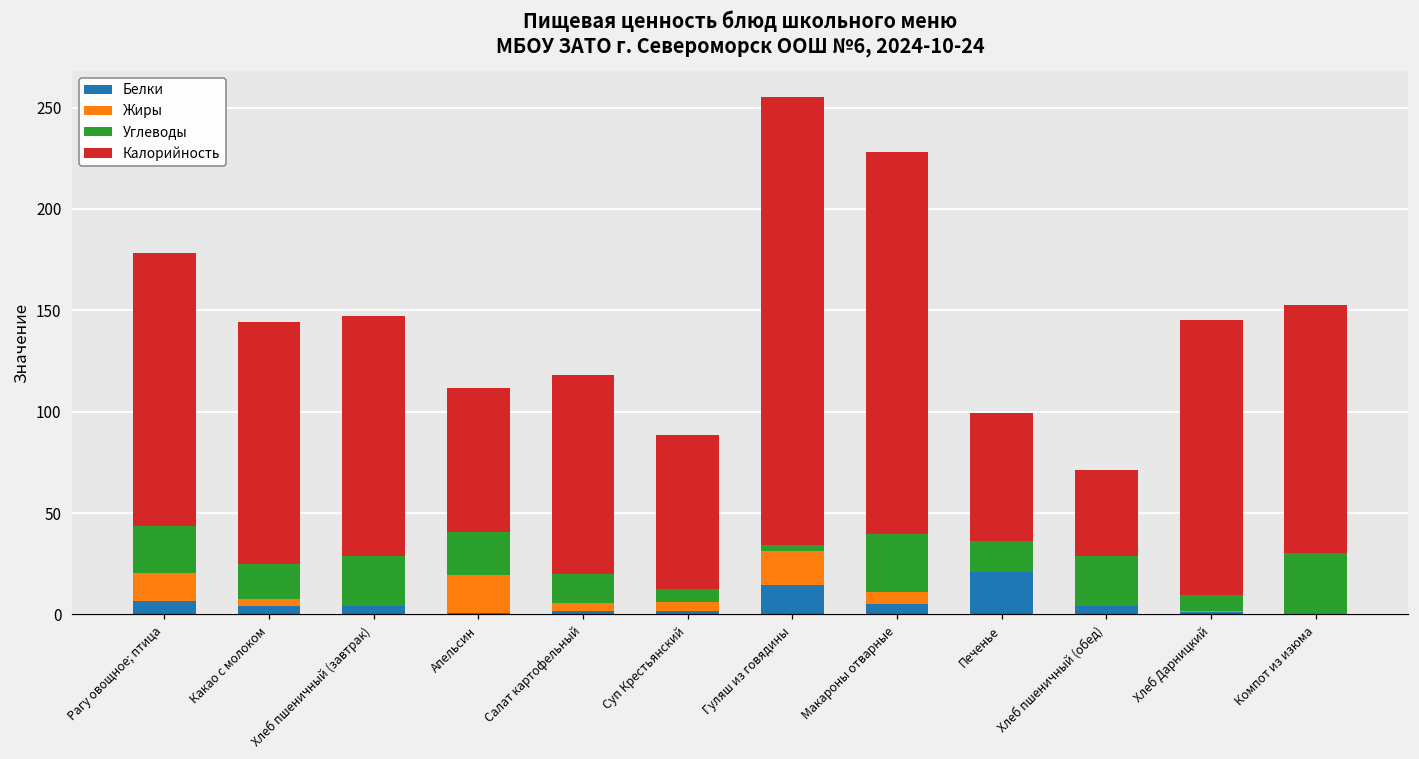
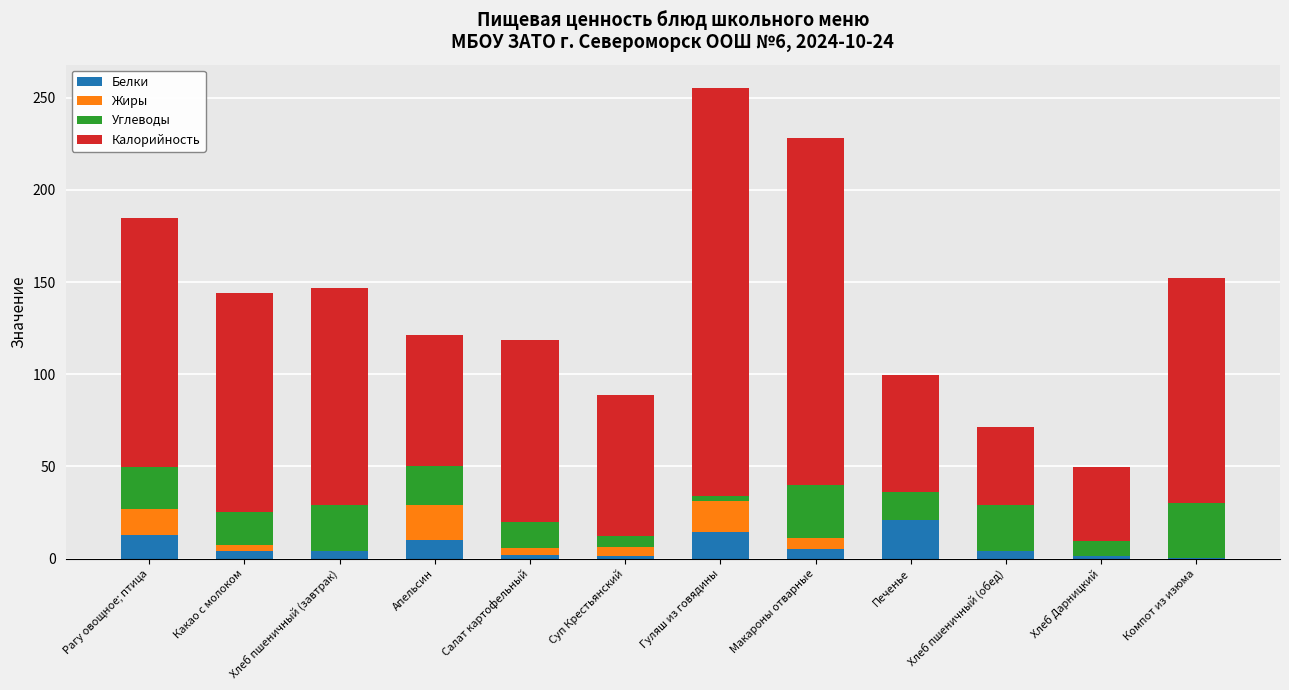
Белки, Рагу овощное; птица: 7 -> 13
Белки, Апельсин: 1 -> 10
Калорийность, Хлеб Дарницкий: 136 -> 40
